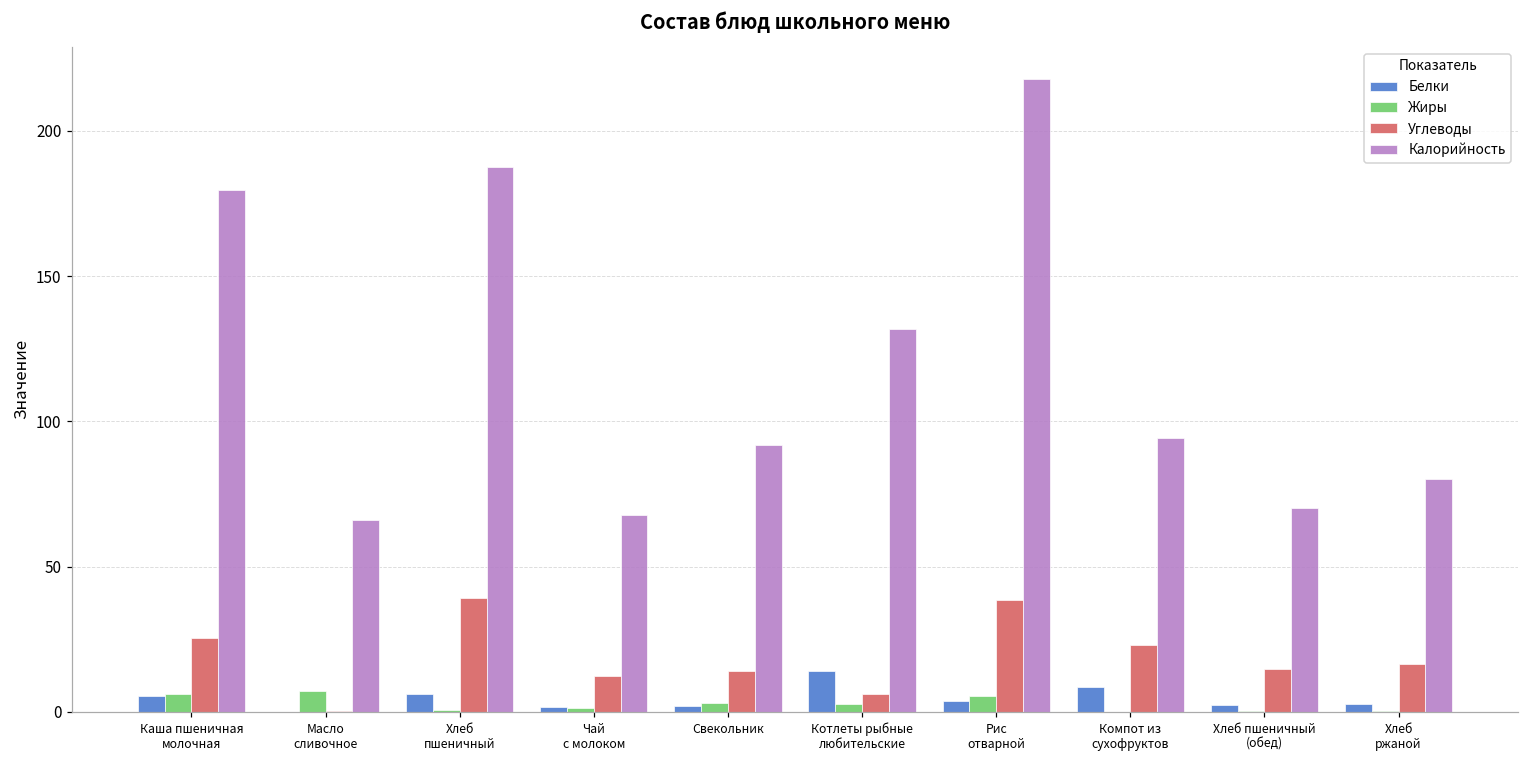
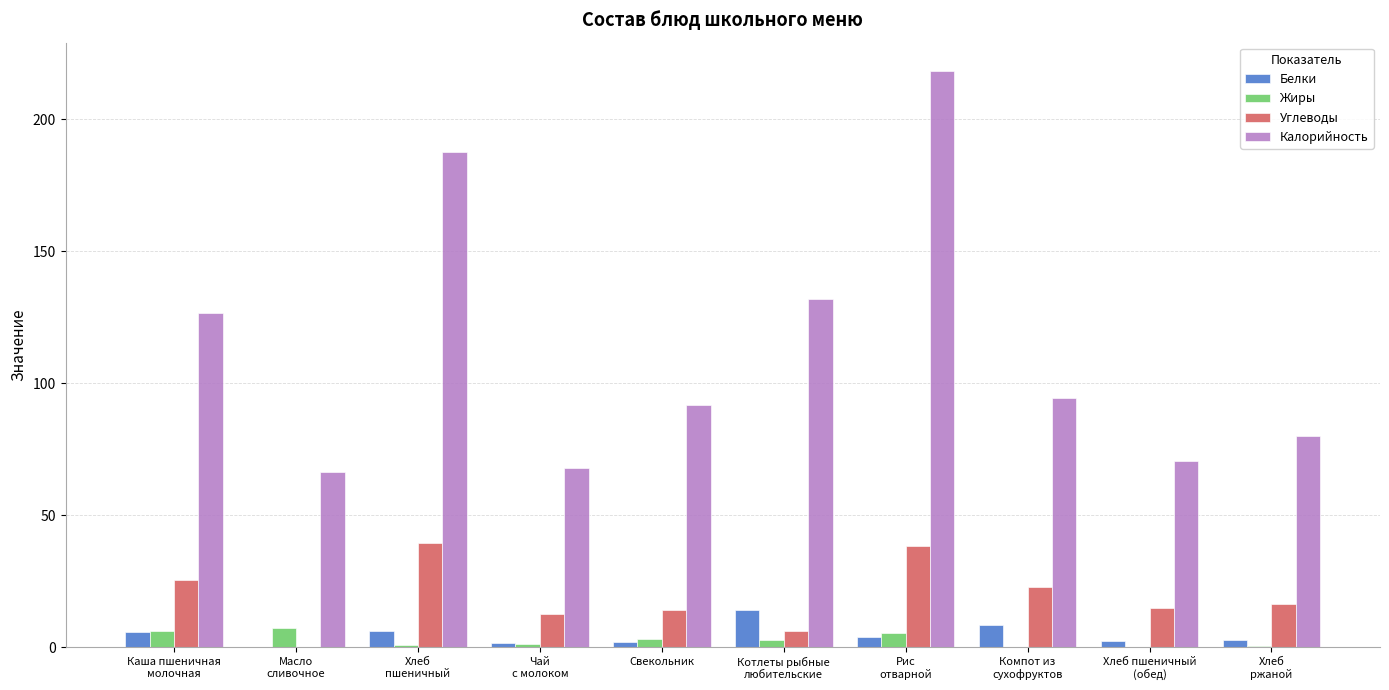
Калорийность, Каша пшеничная молочная: 180 -> 127
